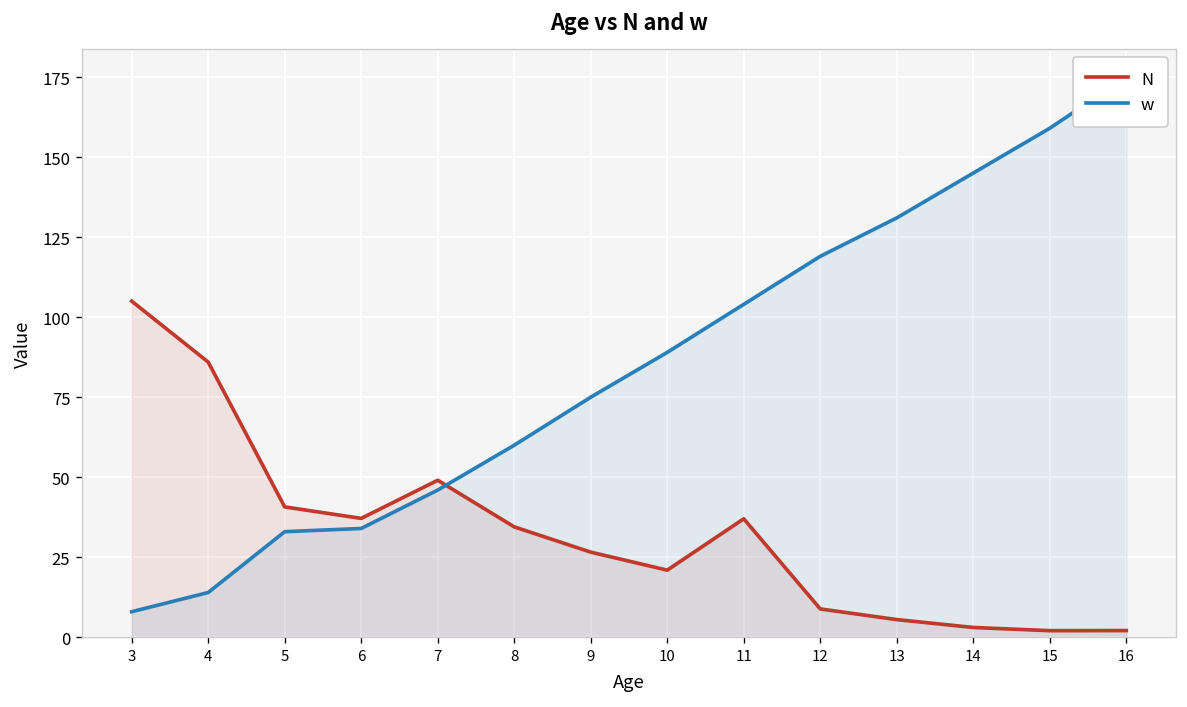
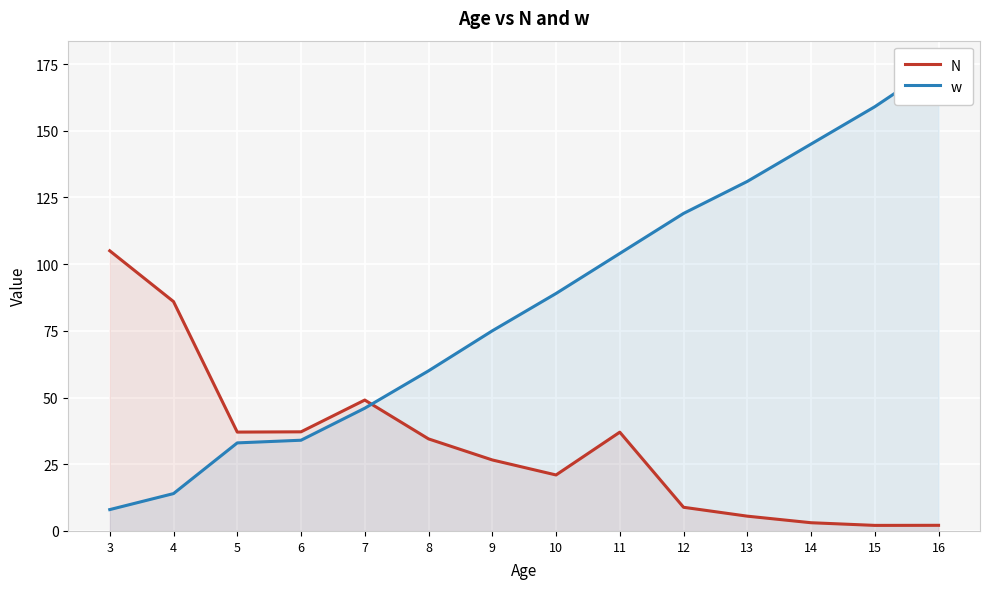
N, 5: 41 -> 37
